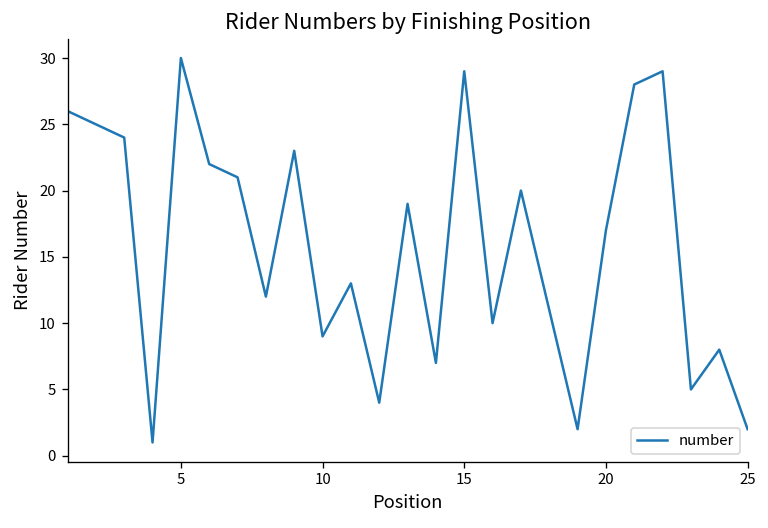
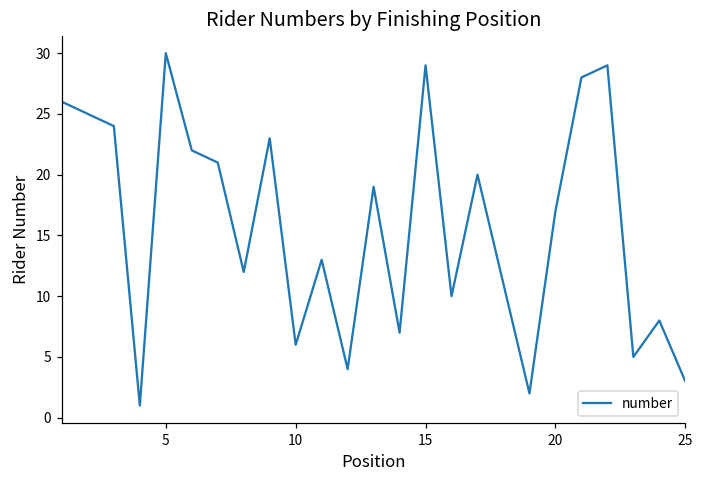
10: 9 -> 6
25: 2 -> 3
